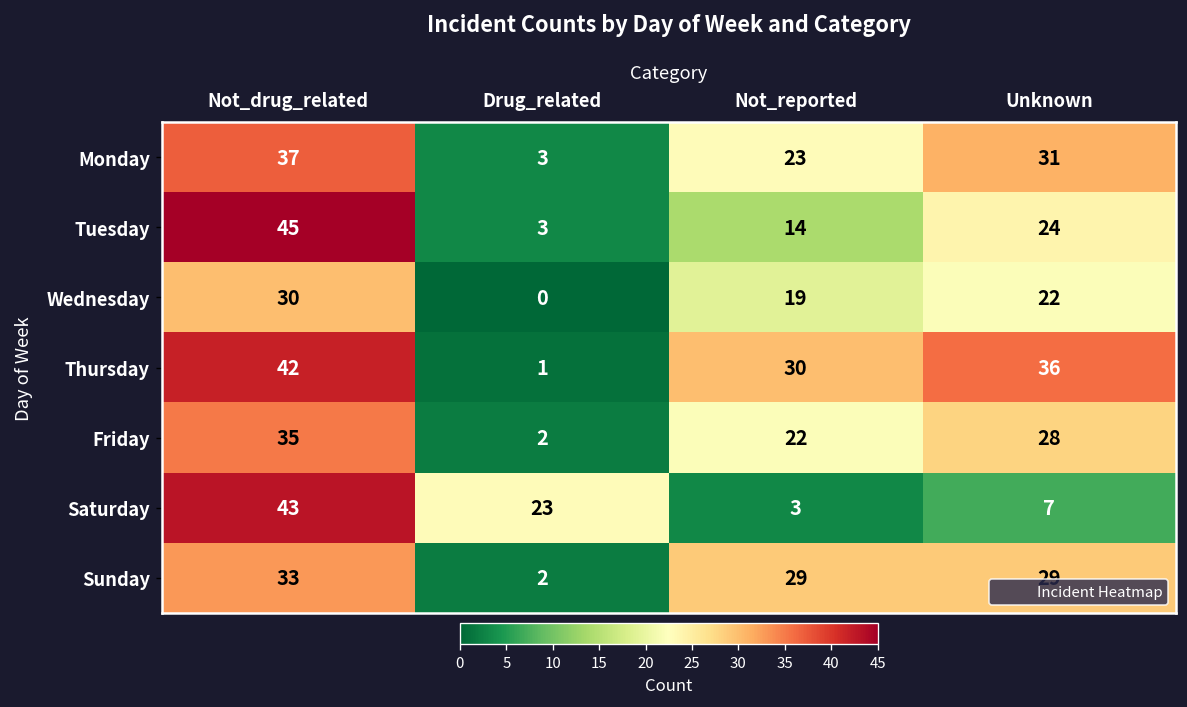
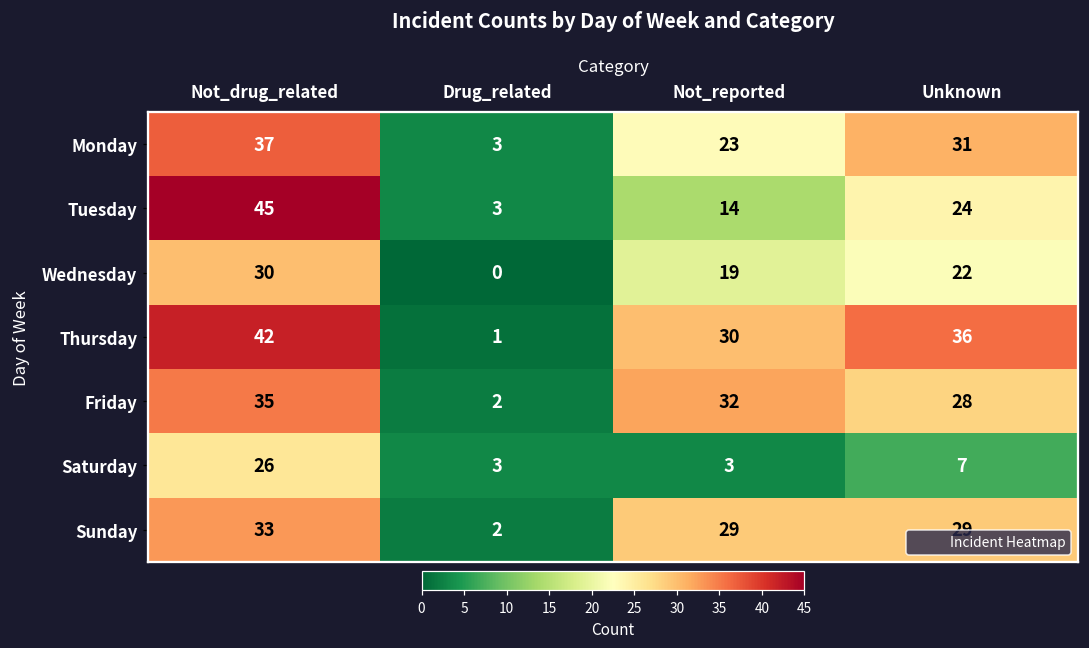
Friday, Not_reported: 22 -> 32
Saturday, Not_drug_related: 43 -> 26
Saturday, Drug_related: 23 -> 3
